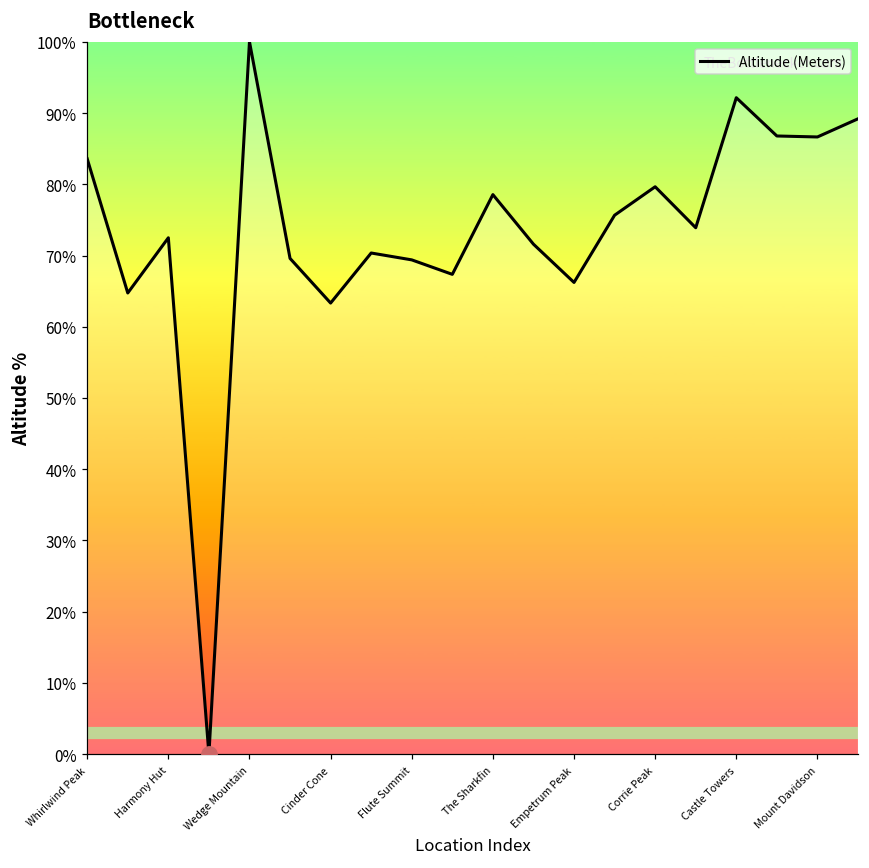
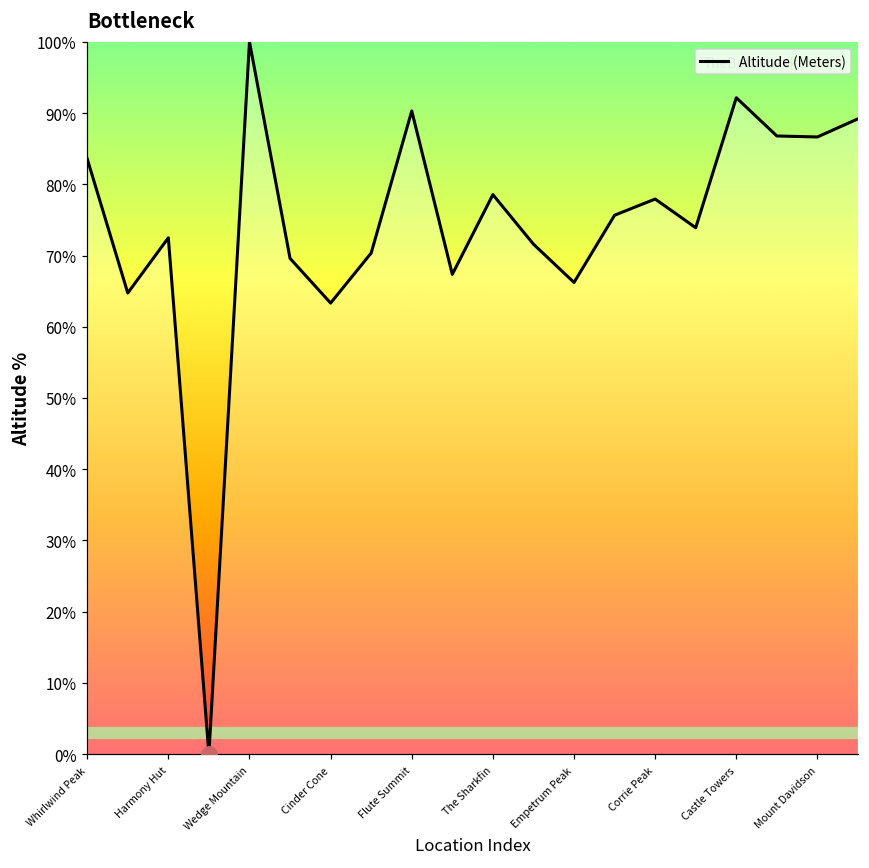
Altitude (Meters), Flute Summit: 69% -> 90%
Altitude (Meters), Corrie Peak: 80% -> 78%
